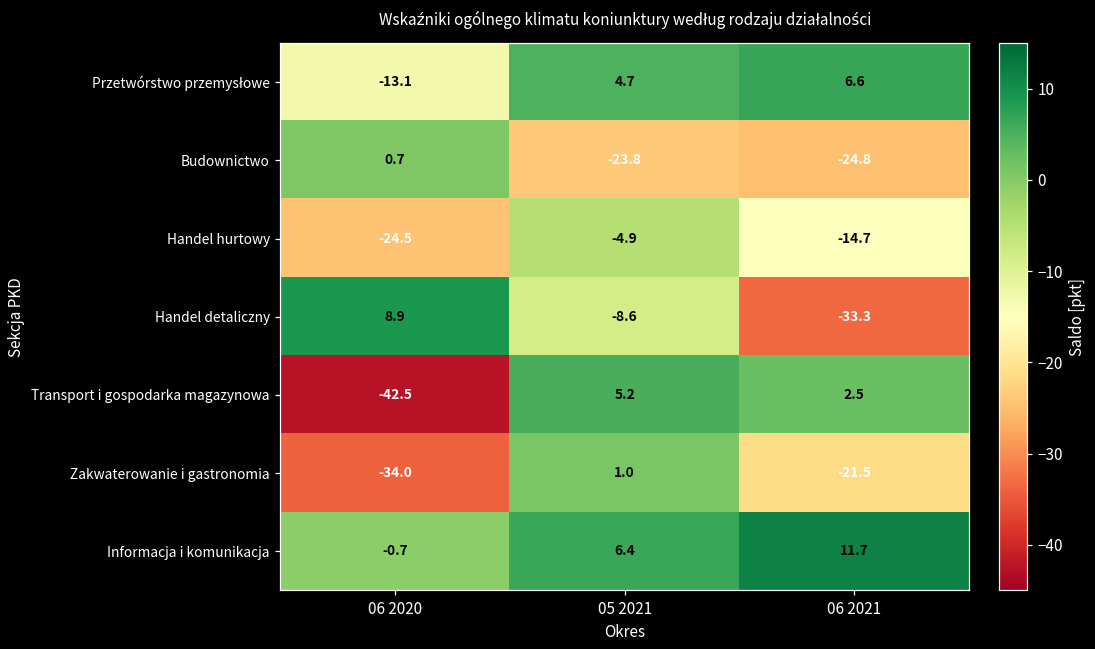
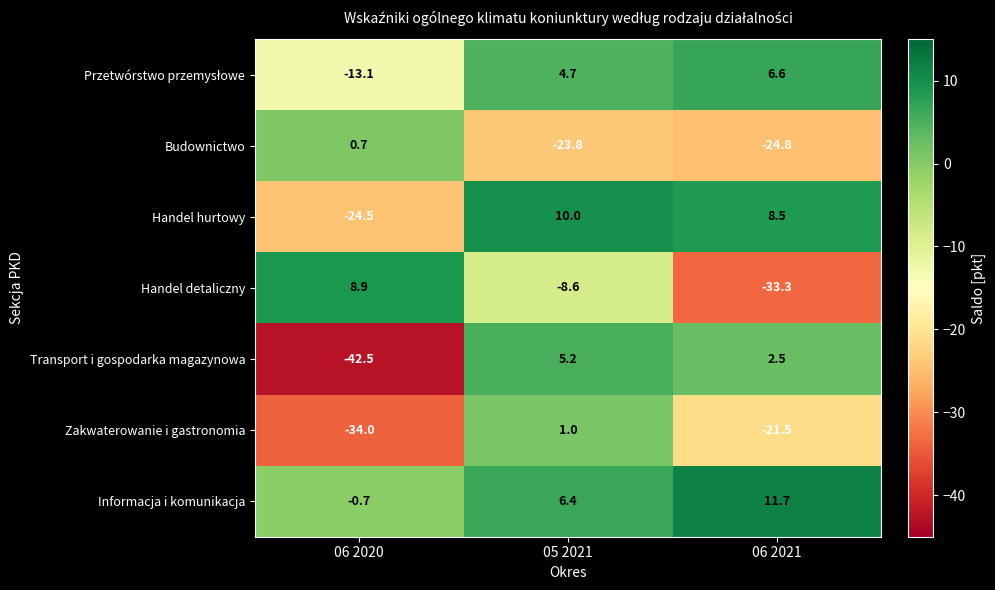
Handel hurtowy, 05 2021: -4.9 -> 10.0
Handel hurtowy, 06 2021: -14.7 -> 8.5
